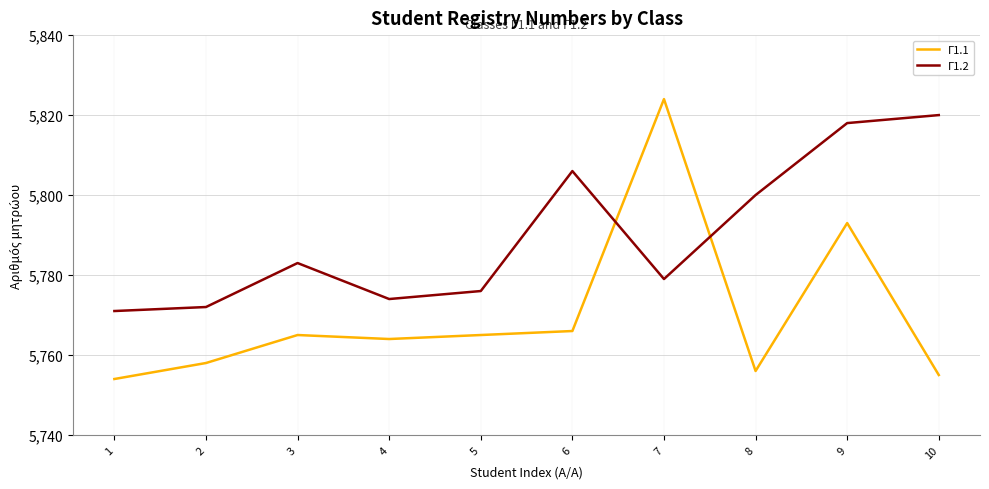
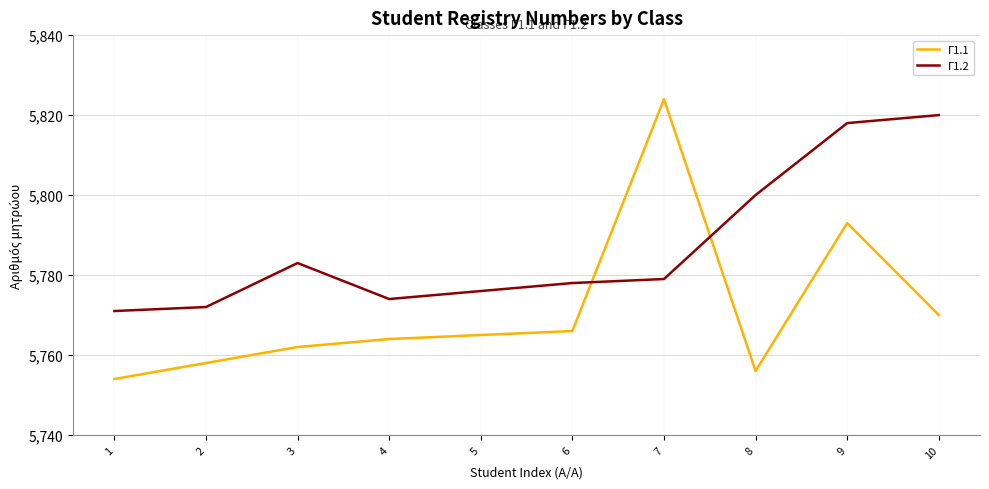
Γ1.1, 3: 5,765 -> 5,762
Γ1.2, 6: 5,806 -> 5,778
Γ1.1, 10: 5,755 -> 5,770
